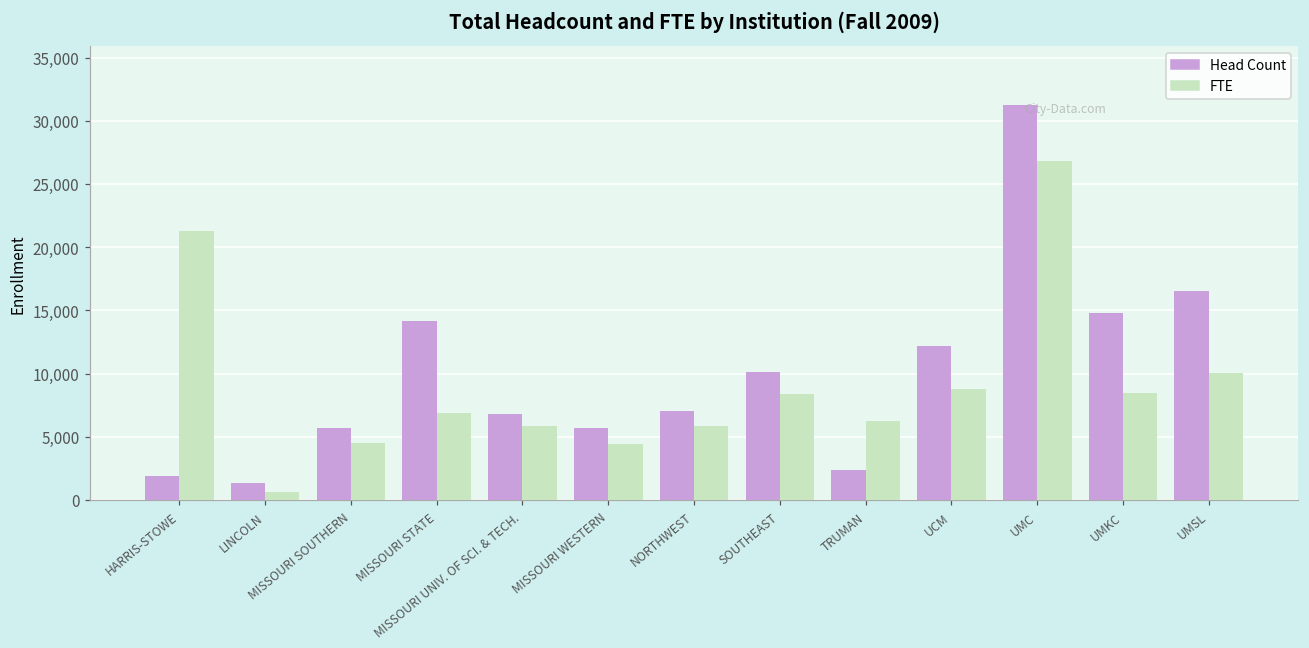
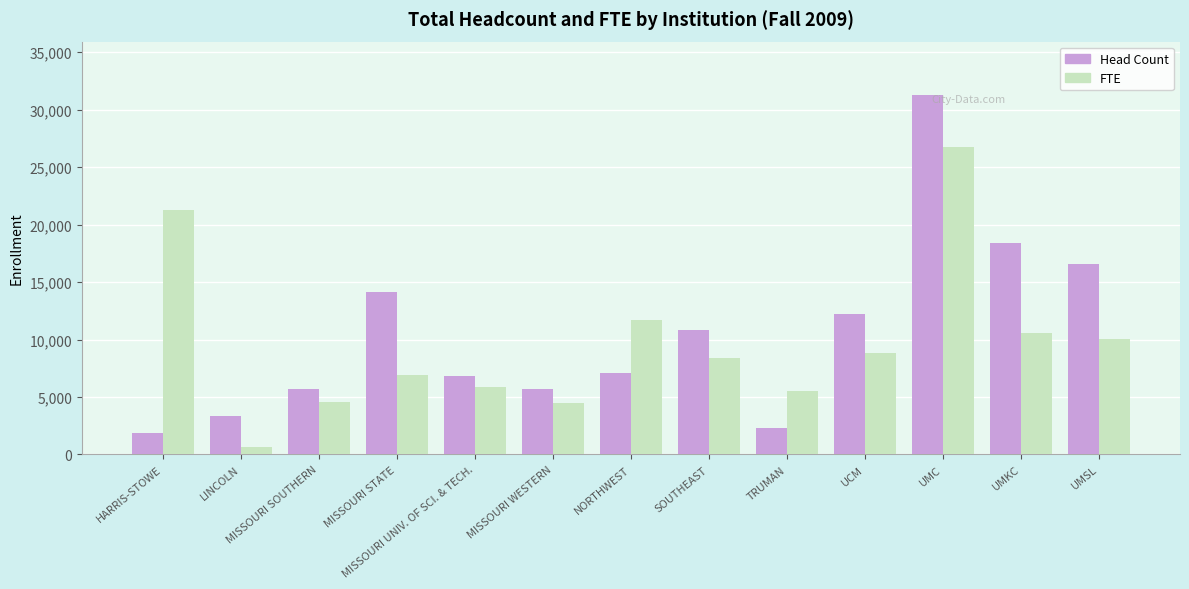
Head Count, LINCOLN: 1,400 -> 3,300
FTE, NORTHWEST: 5,900 -> 11,700
Head Count, SOUTHEAST: 10,100 -> 10,800
FTE, TRUMAN: 6,200 -> 5,500
Head Count, UMKC: 14,800 -> 18,400
FTE, UMKC: 8,500 -> 10,600
